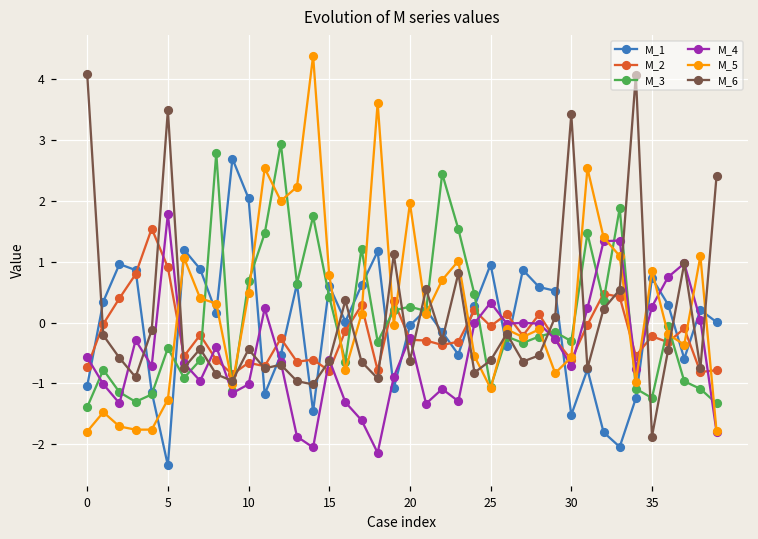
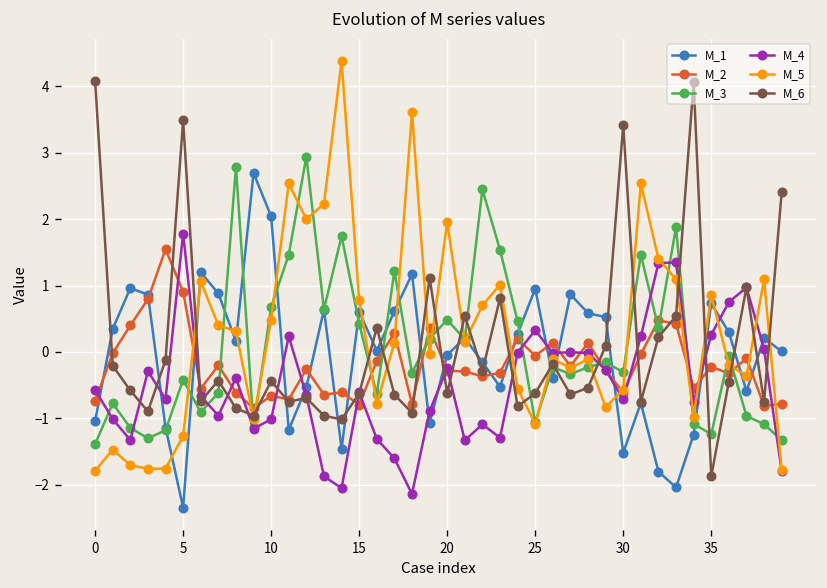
M_3, 20: 0.3 -> 0.5
